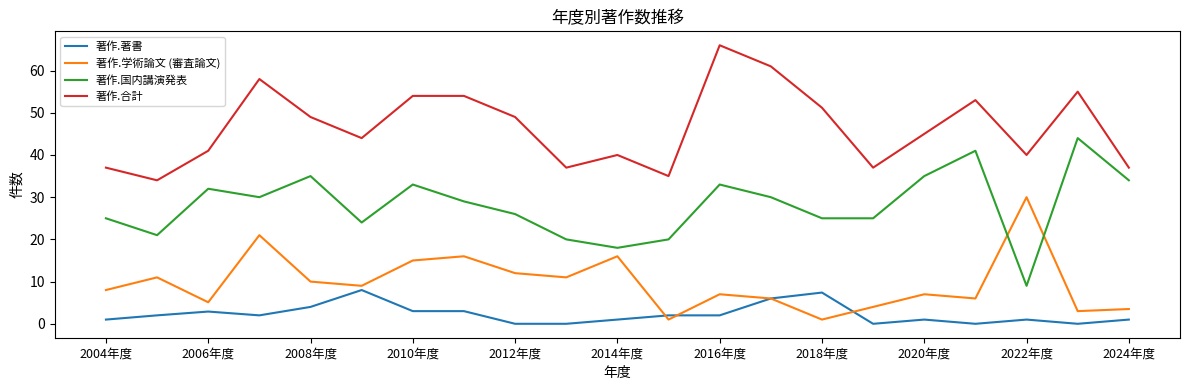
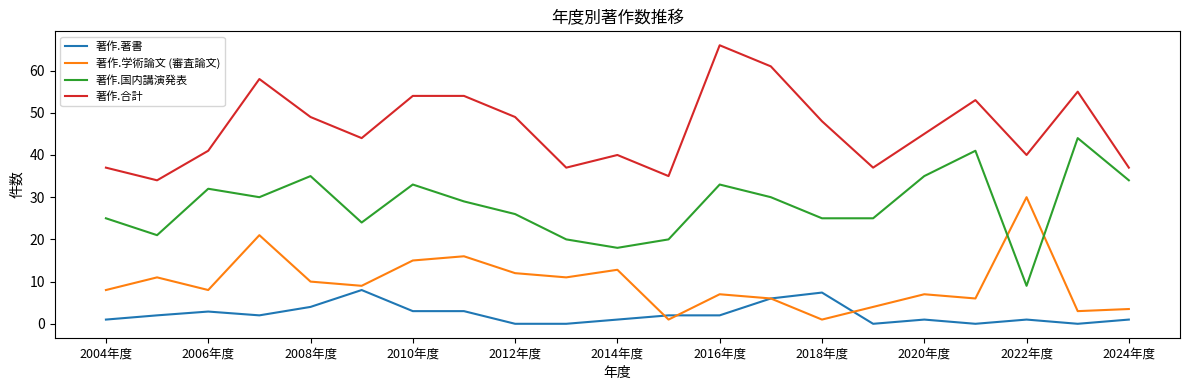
著作.学術論文 (審査論文), 2006年度: 5 -> 8
著作.学術論文 (審査論文), 2014年度: 16 -> 13
著作.合計, 2018年度: 51 -> 48
